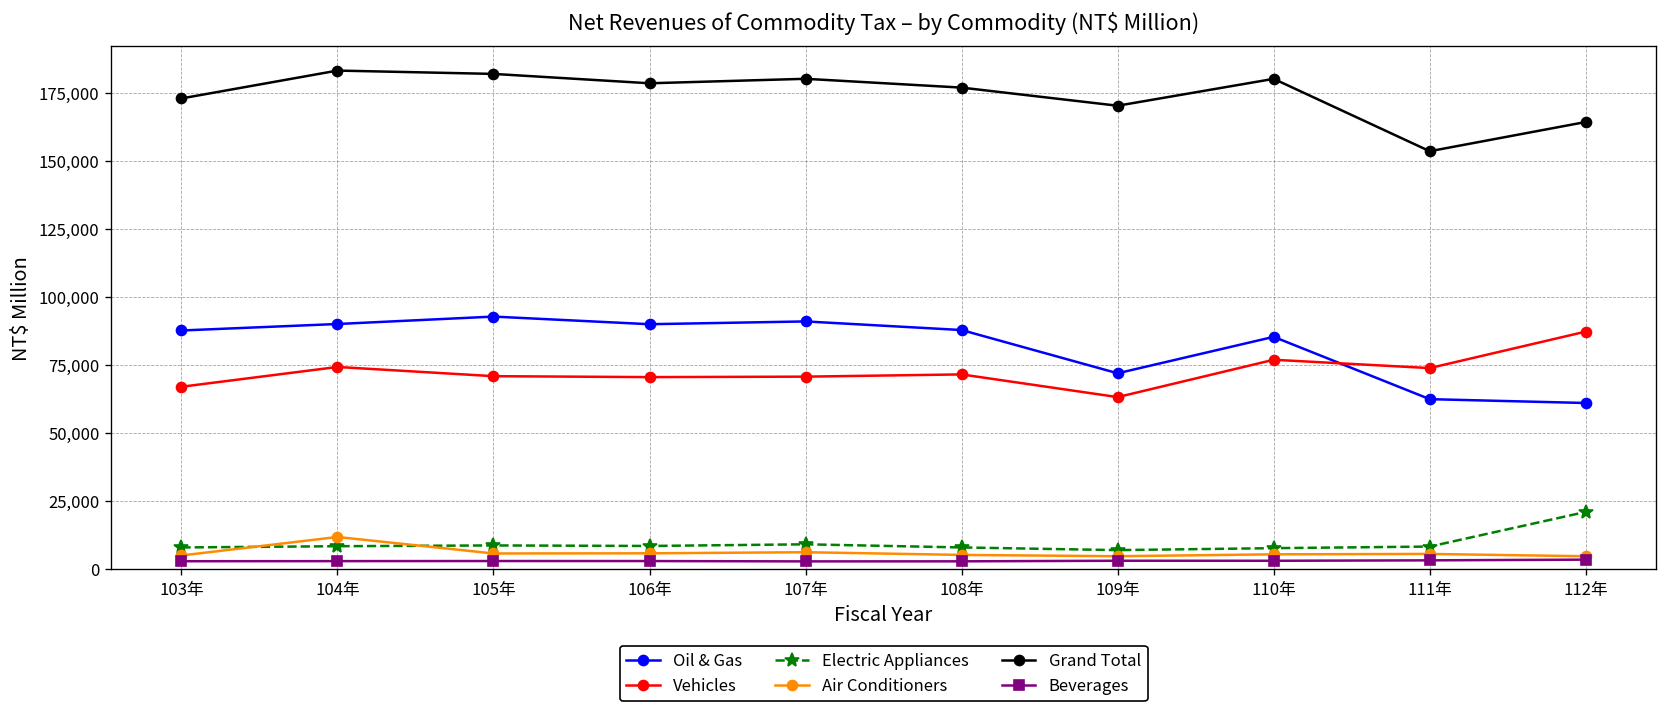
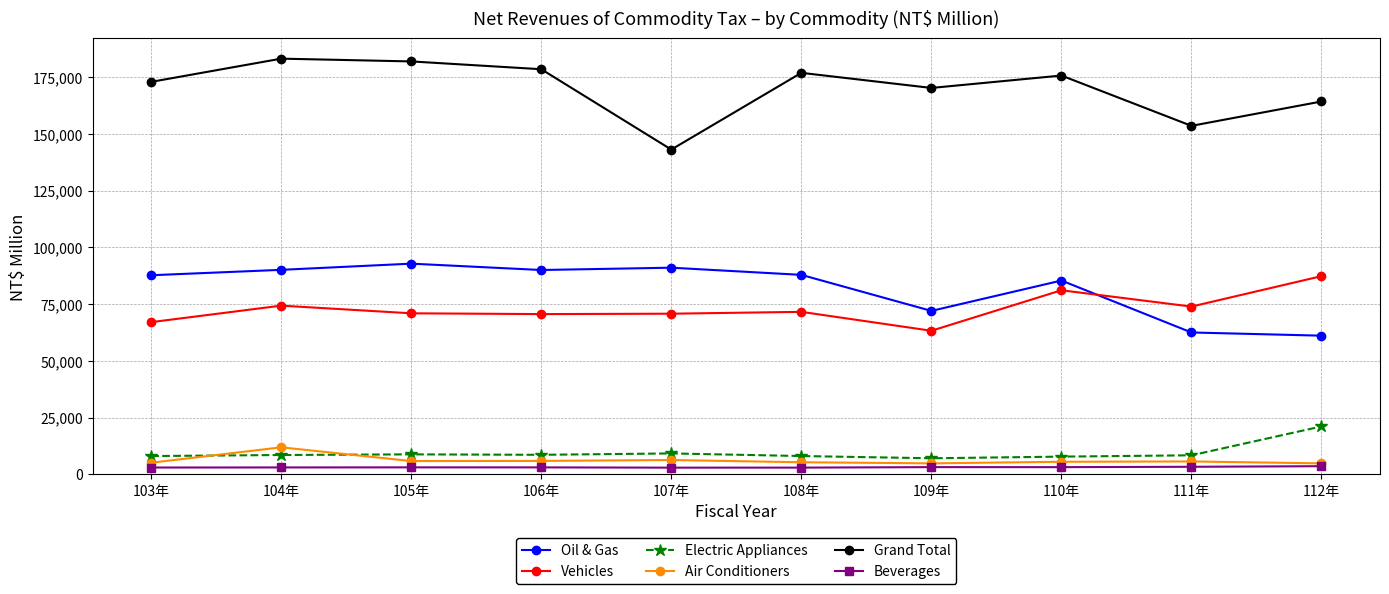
Grand Total, 107年: 180,000 -> 143,000
Vehicles, 110年: 77,000 -> 81,000
Grand Total, 110年: 180,000 -> 176,000
